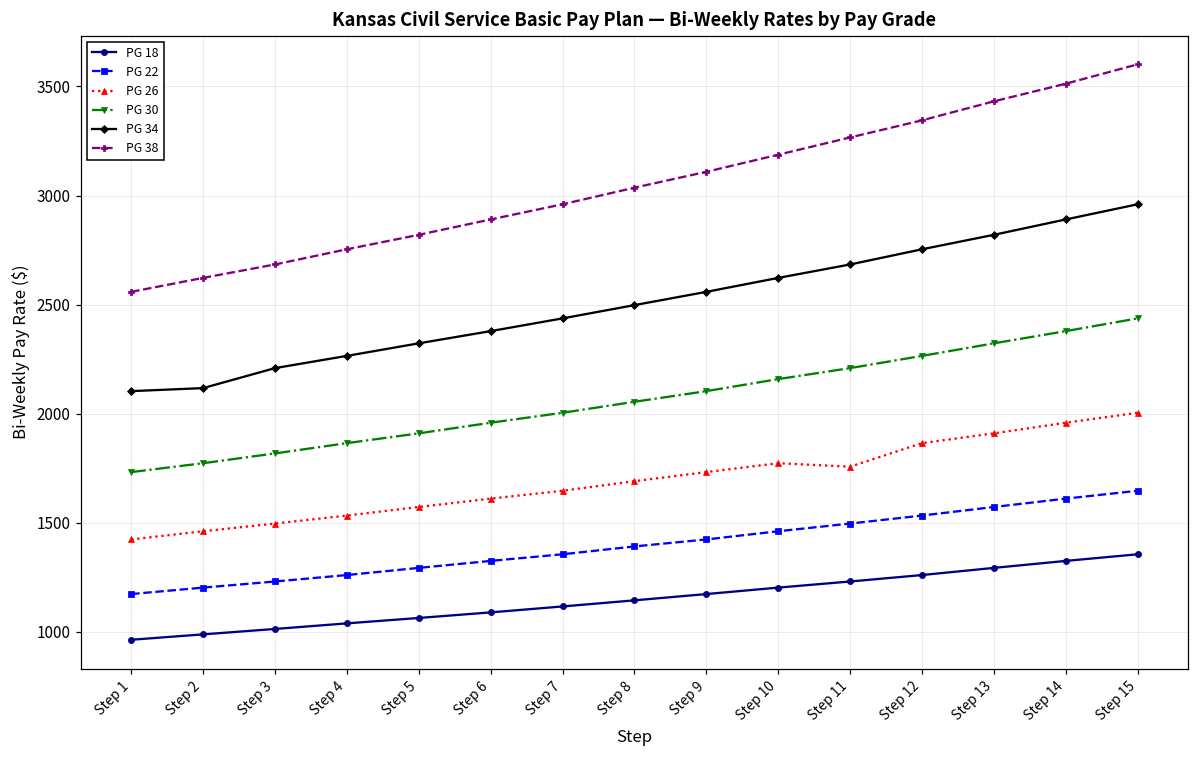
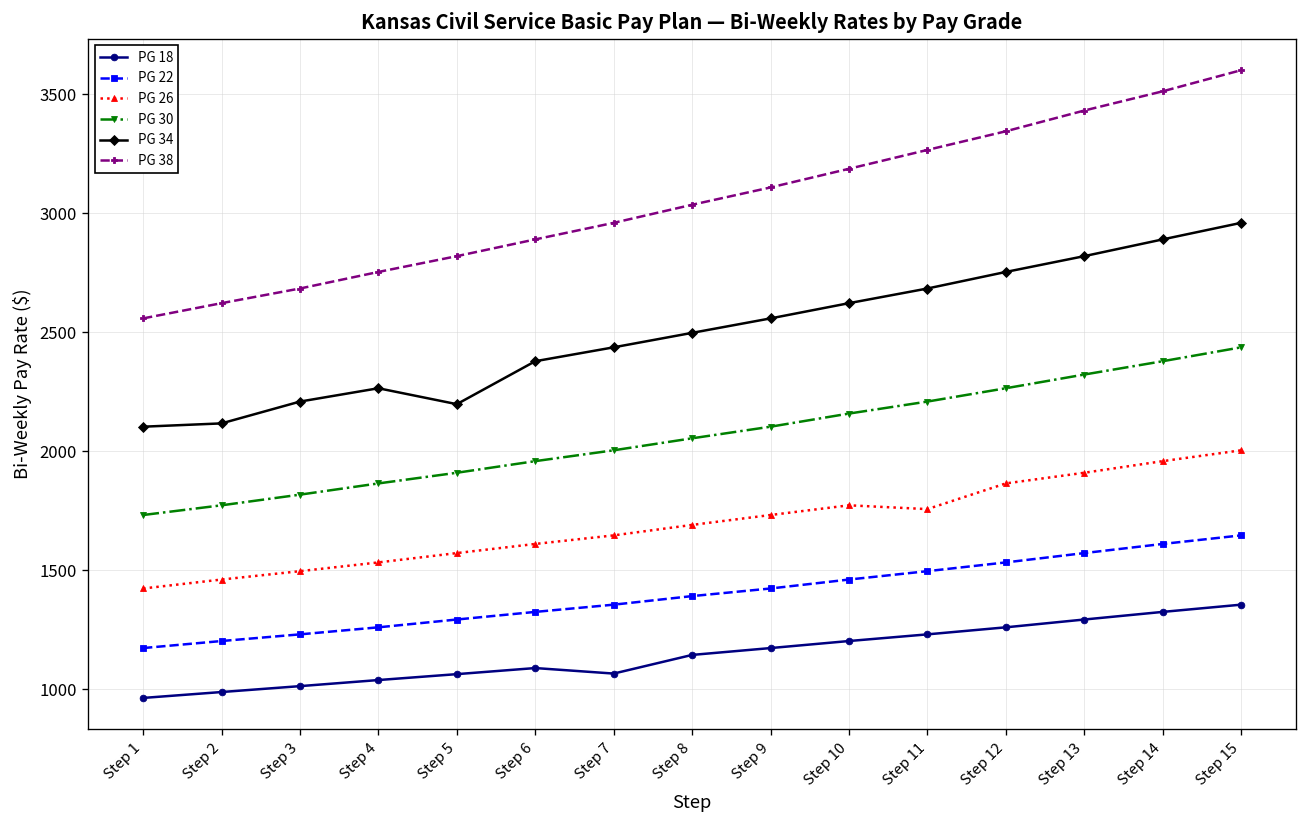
PG 34, Step 5: 2320 -> 2200
PG 18, Step 7: 1120 -> 1070
